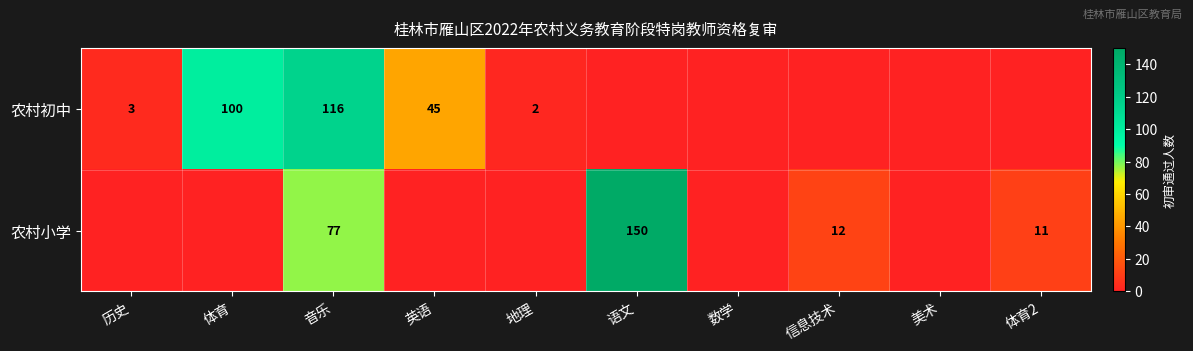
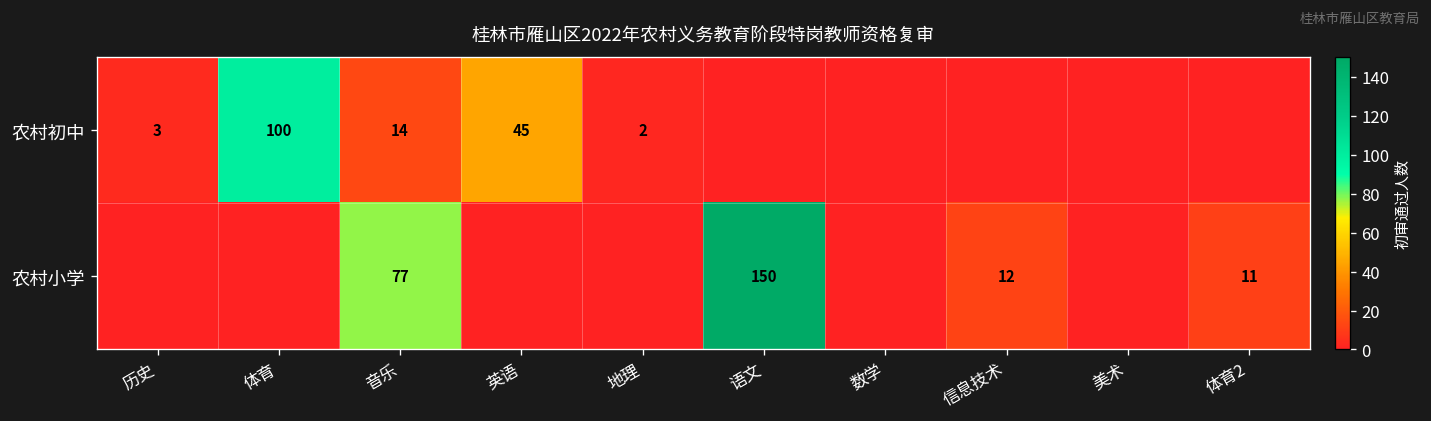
农村初中, 音乐: 116 -> 14
